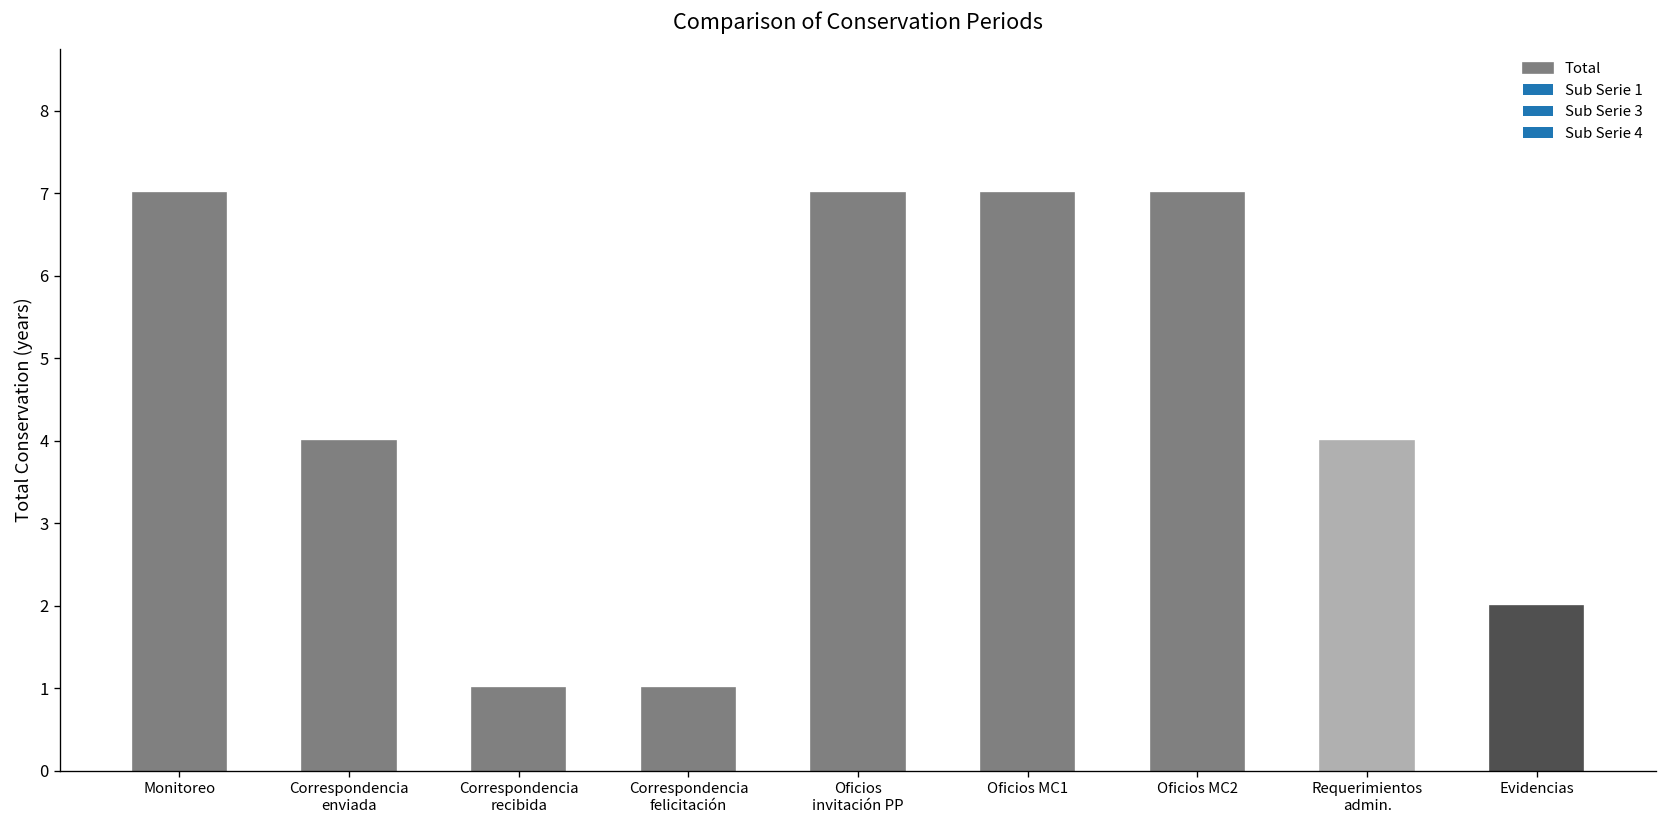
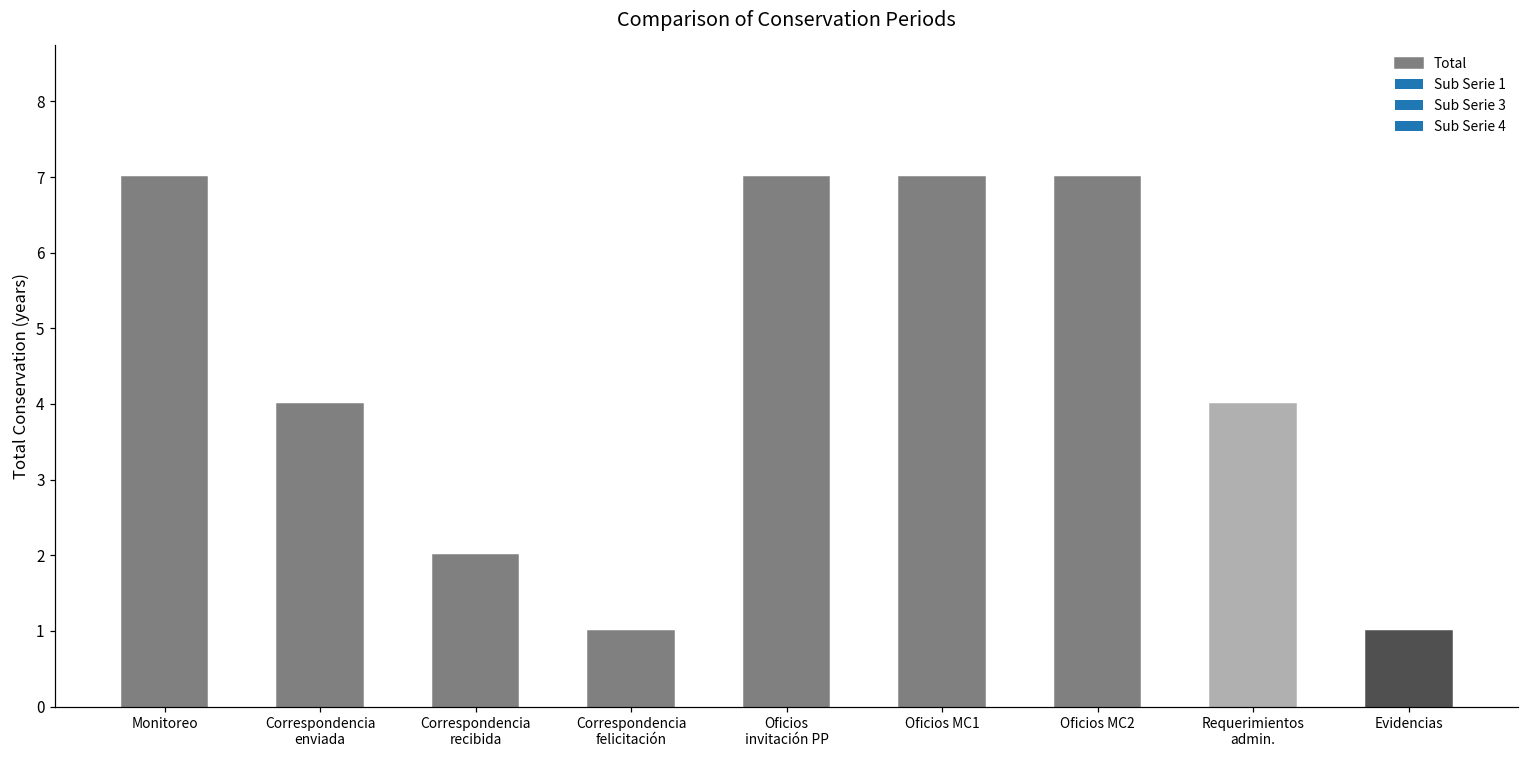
Correspondencia recibida: 1 -> 2
Evidencias: 2 -> 1
